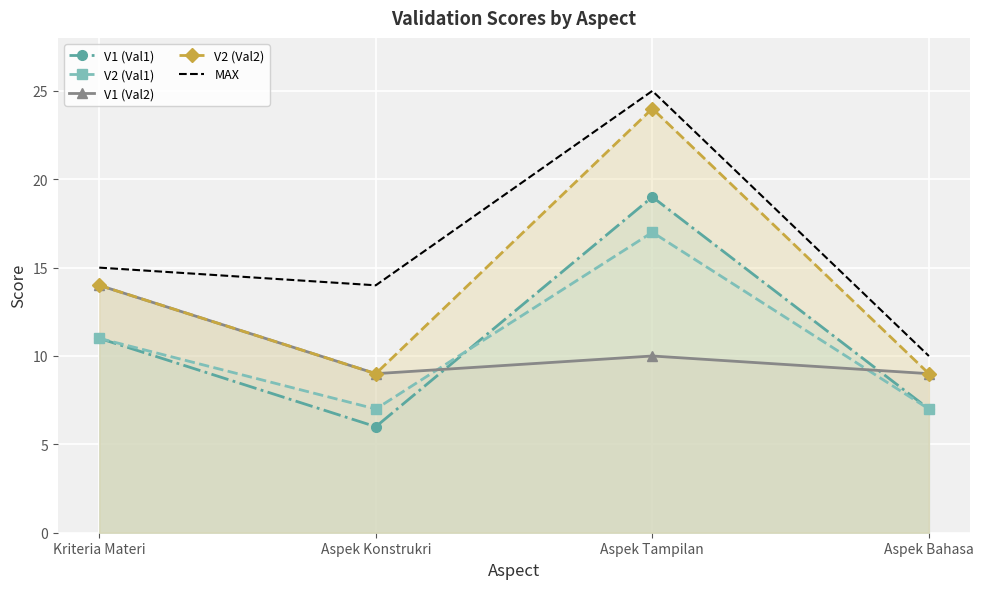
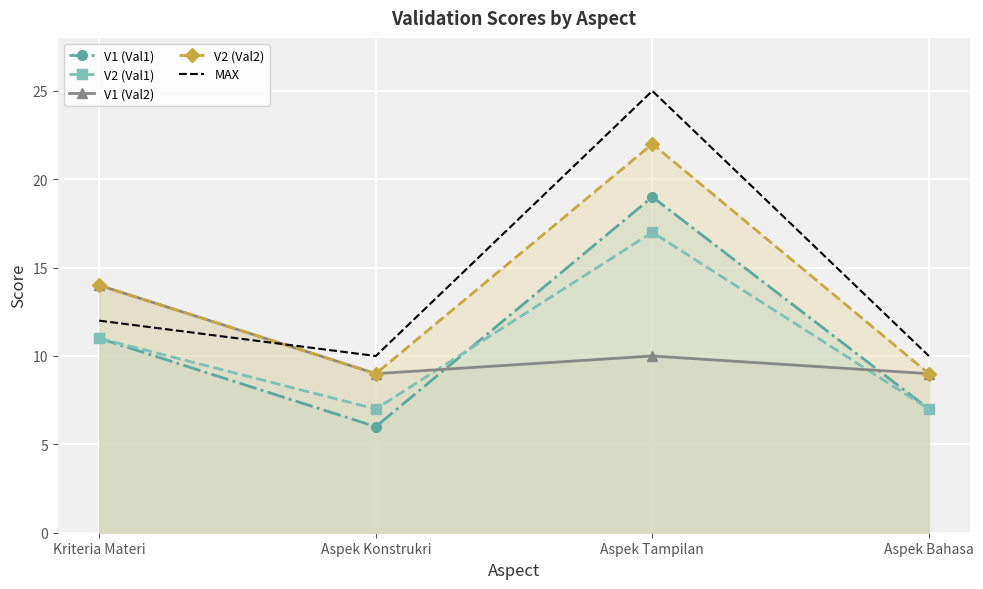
MAX, Kriteria Materi: 15 -> 12
MAX, Aspek Konstrukri: 14 -> 10
V2 (Val2), Aspek Tampilan: 24 -> 22
